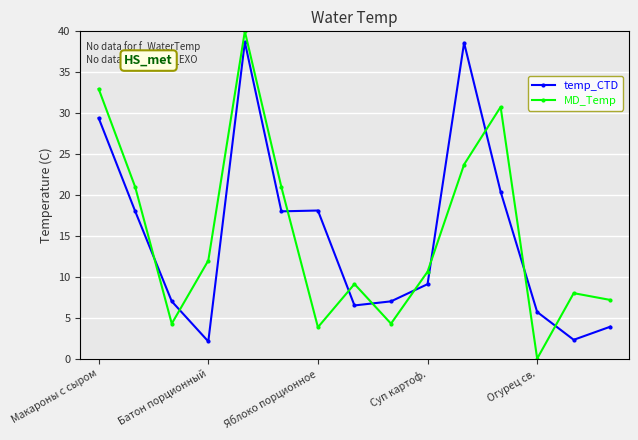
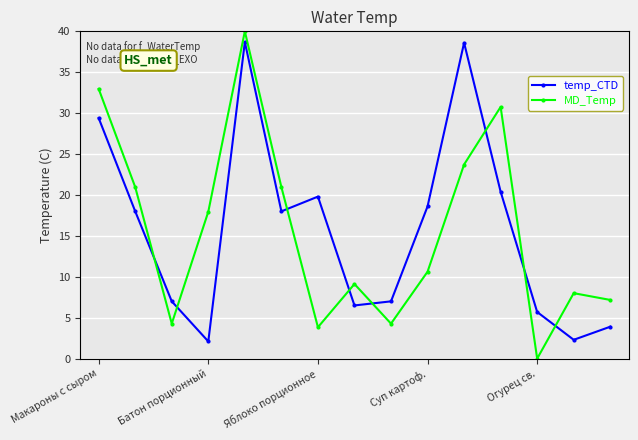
MD_Temp, Батон порционный: 12 -> 18
temp_CTD, Яблоко порционное: 18 -> 20
temp_CTD, Суп картоф.: 9 -> 19
